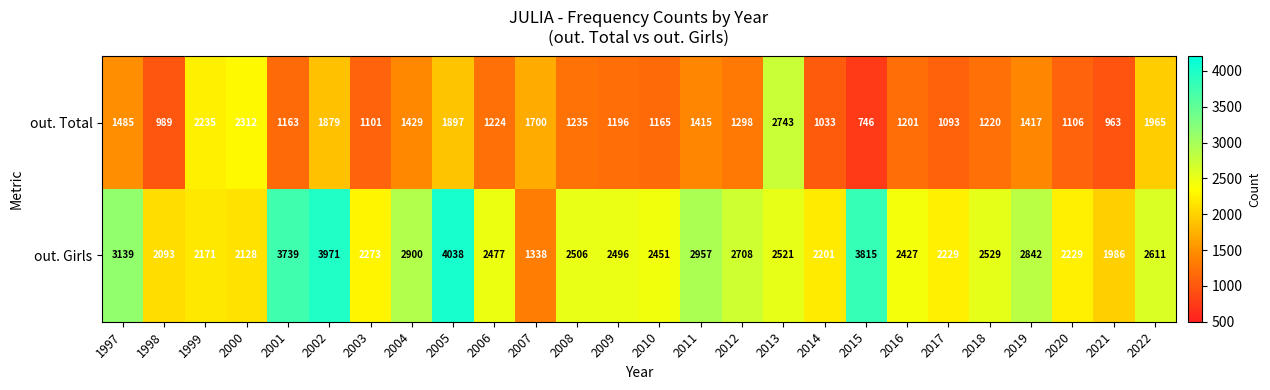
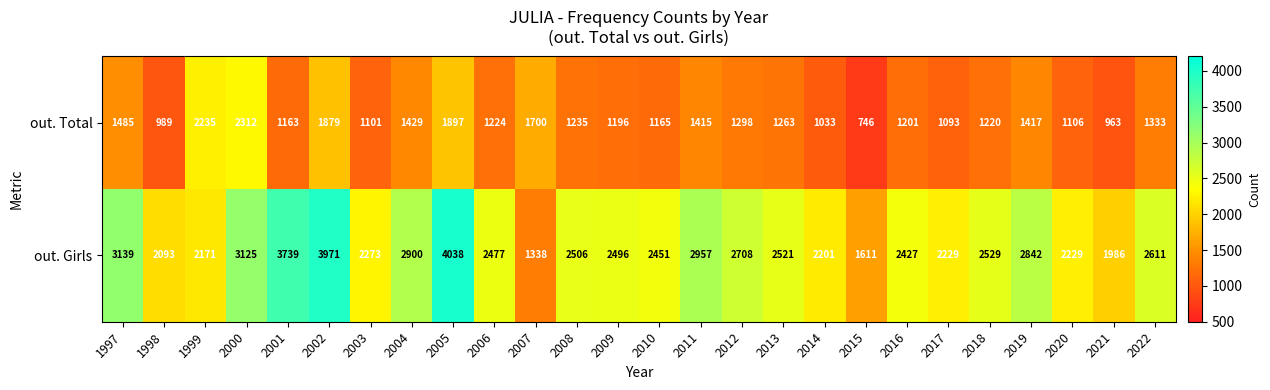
out. Total, 2013: 2743 -> 1263
out. Total, 2022: 1965 -> 1333
out. Girls, 2000: 2128 -> 3125
out. Girls, 2015: 3815 -> 1611
